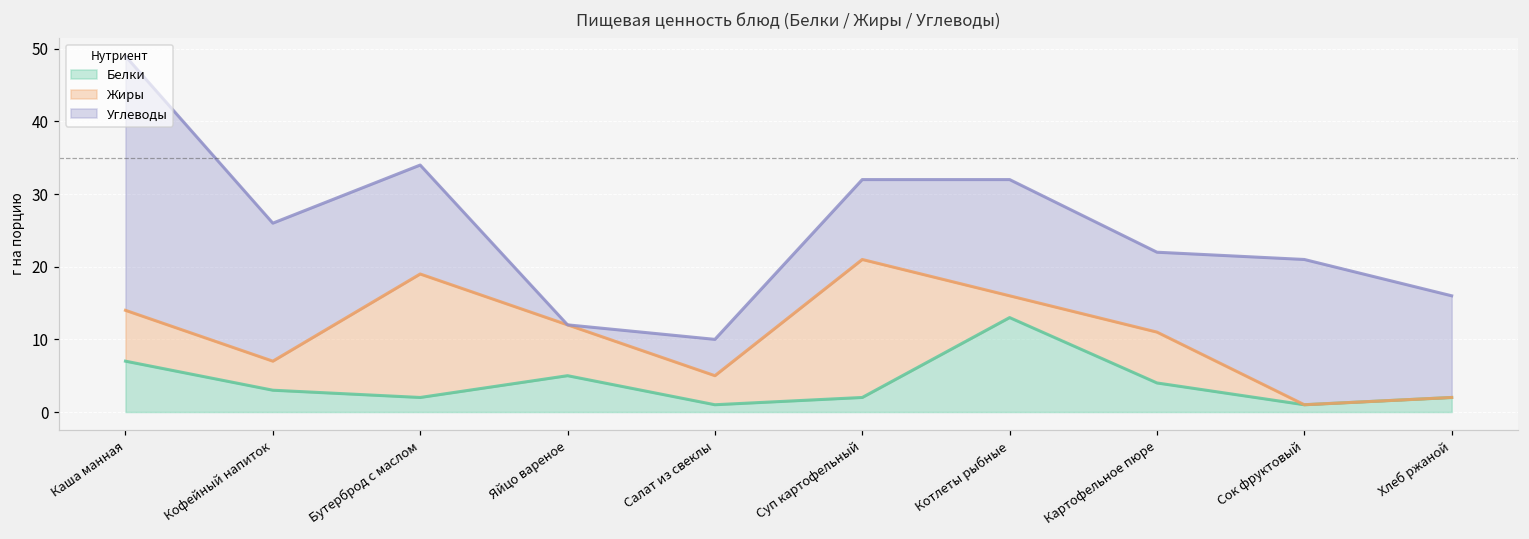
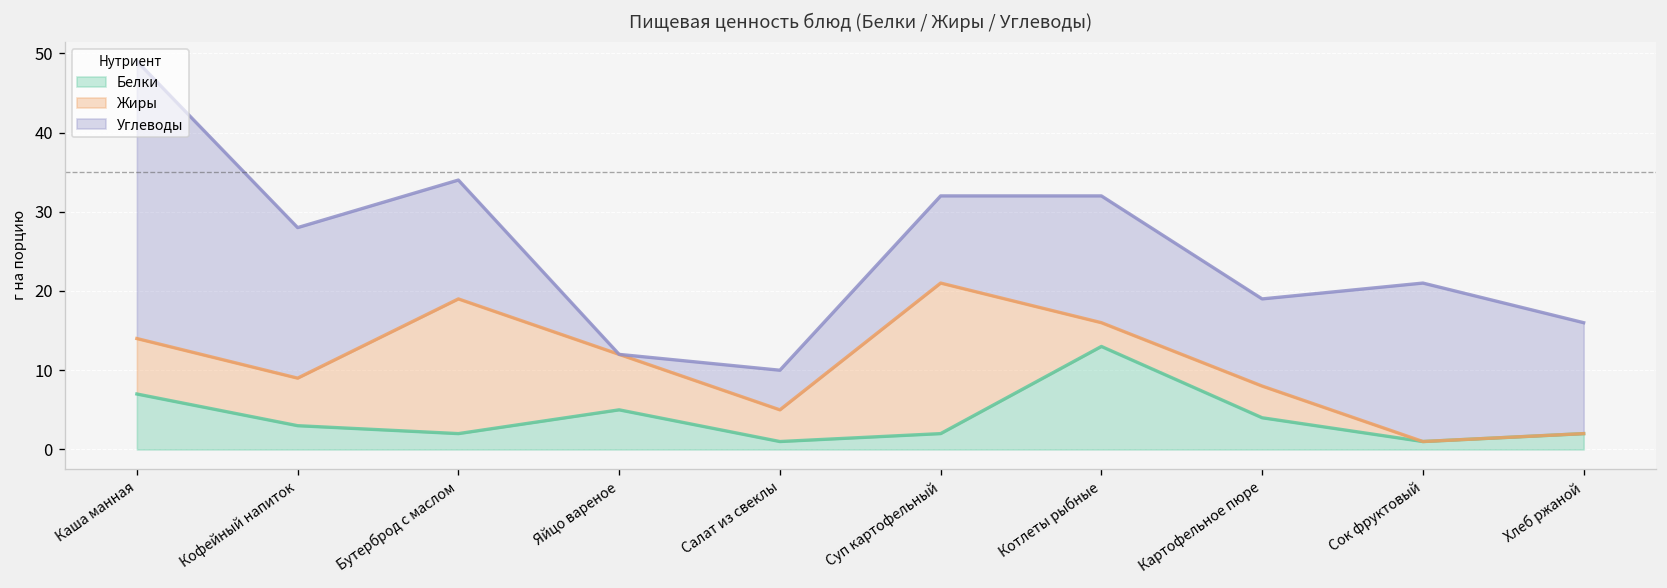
Жиры, Кофейный напиток: 4 -> 6
Жиры, Картофельное пюре: 7 -> 4
